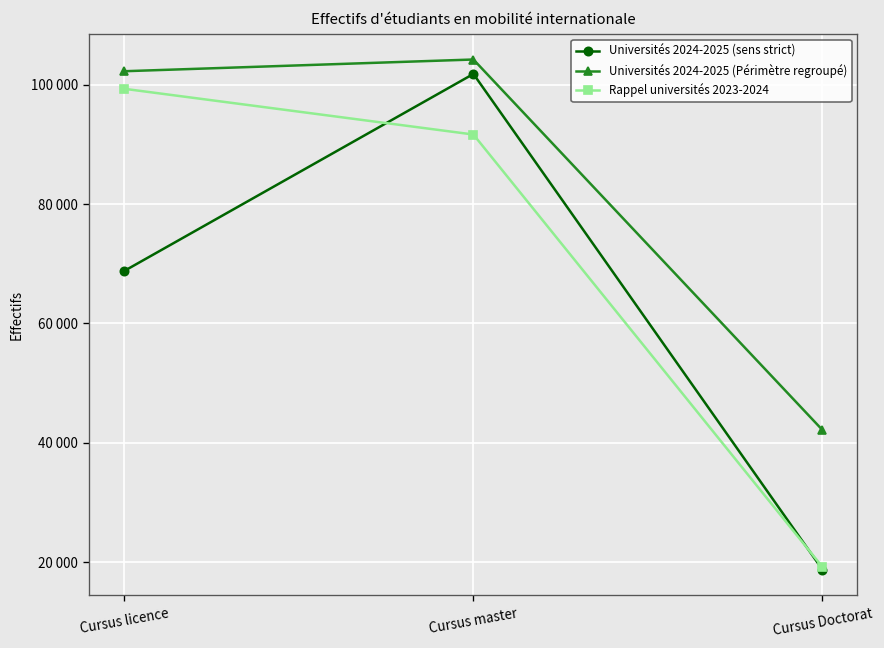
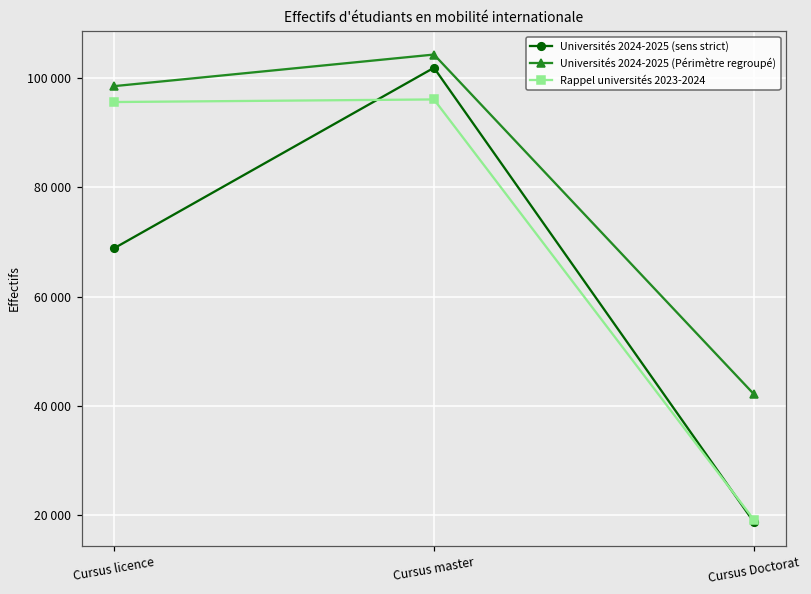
Universités 2024-2025 (Périmètre regroupé), Cursus licence: 102000 -> 98000
Rappel universités 2023-2024, Cursus licence: 99000 -> 96000
Rappel universités 2023-2024, Cursus master: 92000 -> 96000
